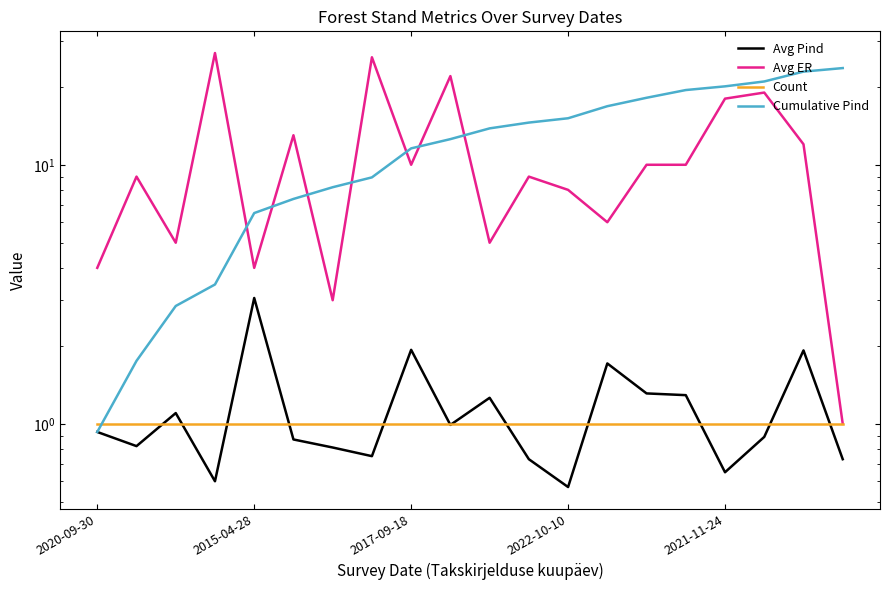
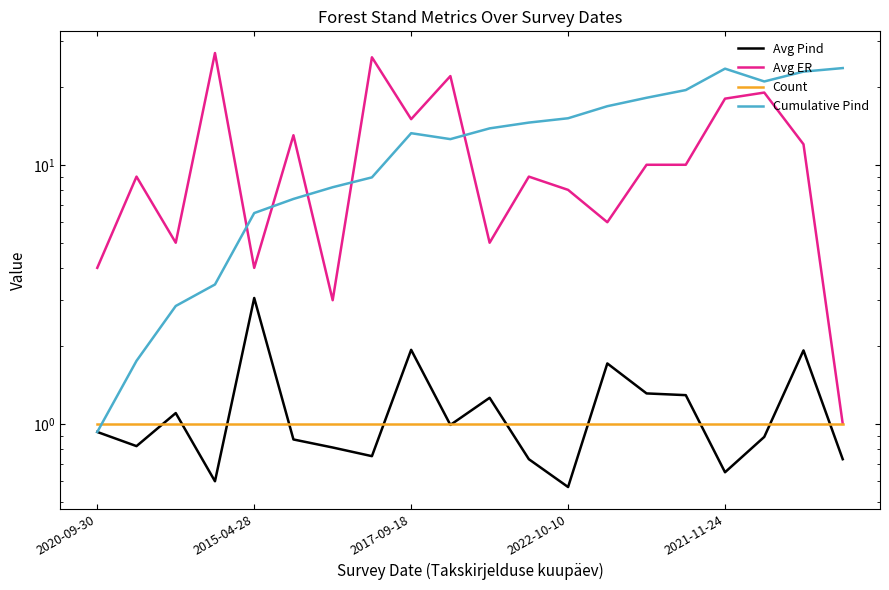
Avg ER, 2017-09-18: 10 -> 15
Cumulative Pind, 2017-09-18: 12 -> 13
Cumulative Pind, 2021-11-24: 20 -> 24
